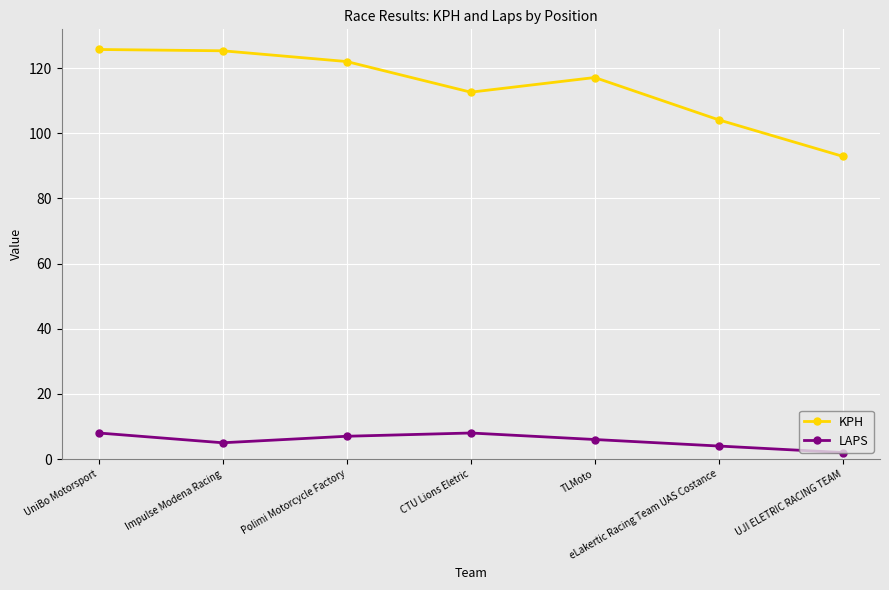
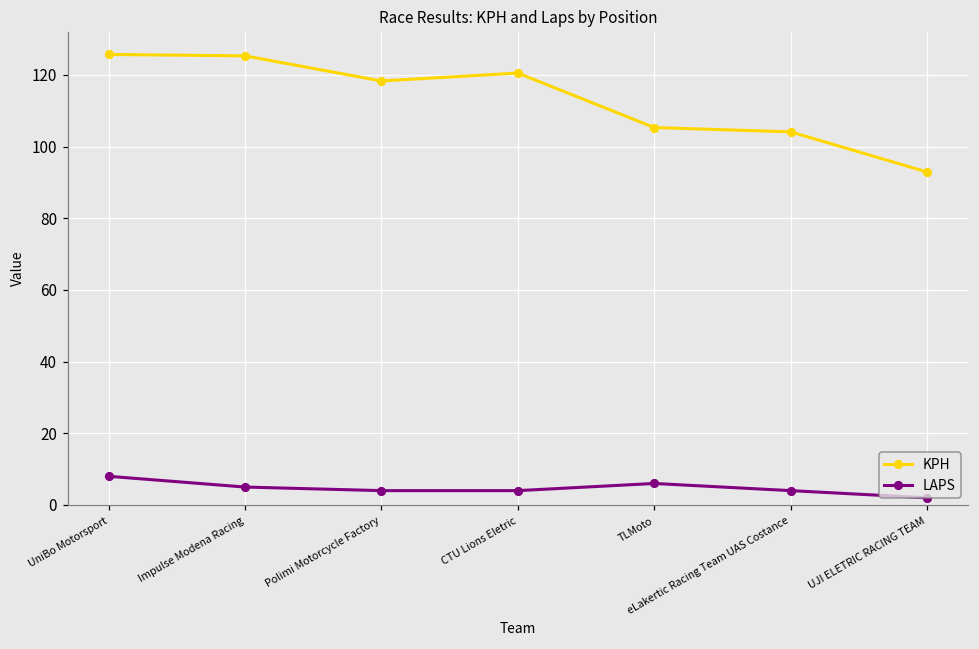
KPH, Polimi Motorcycle Factory: 122 -> 118
LAPS, Polimi Motorcycle Factory: 7 -> 4
KPH, CTU Lions Eletric: 113 -> 121
LAPS, CTU Lions Eletric: 8 -> 4
KPH, TLMoto: 117 -> 105
